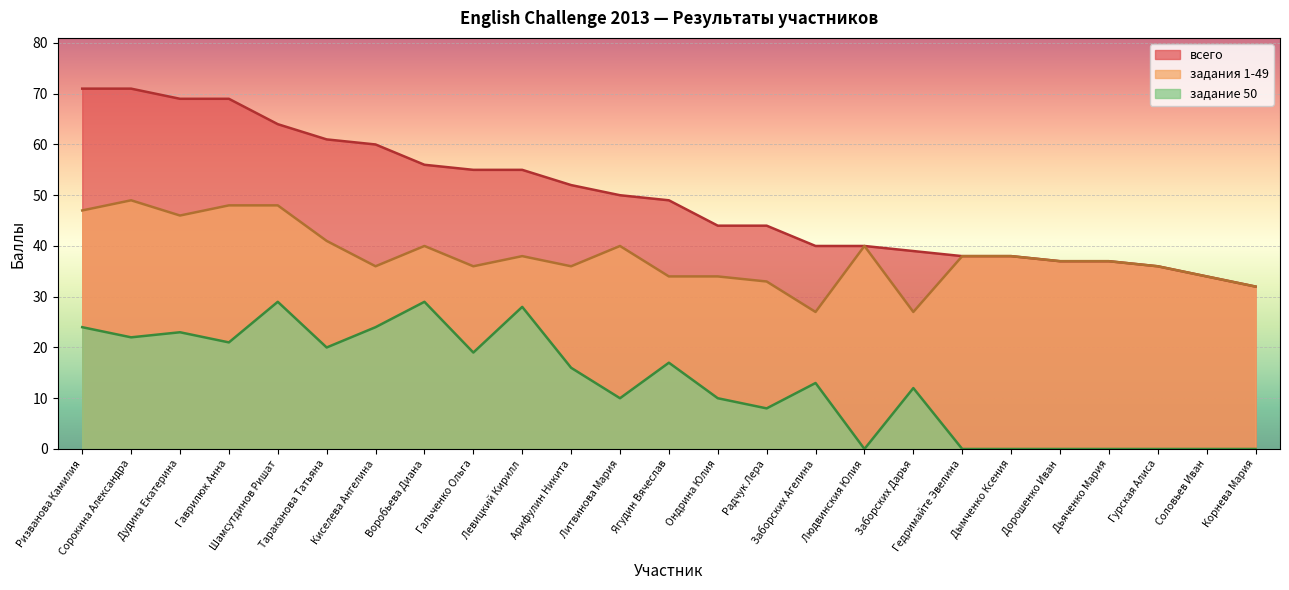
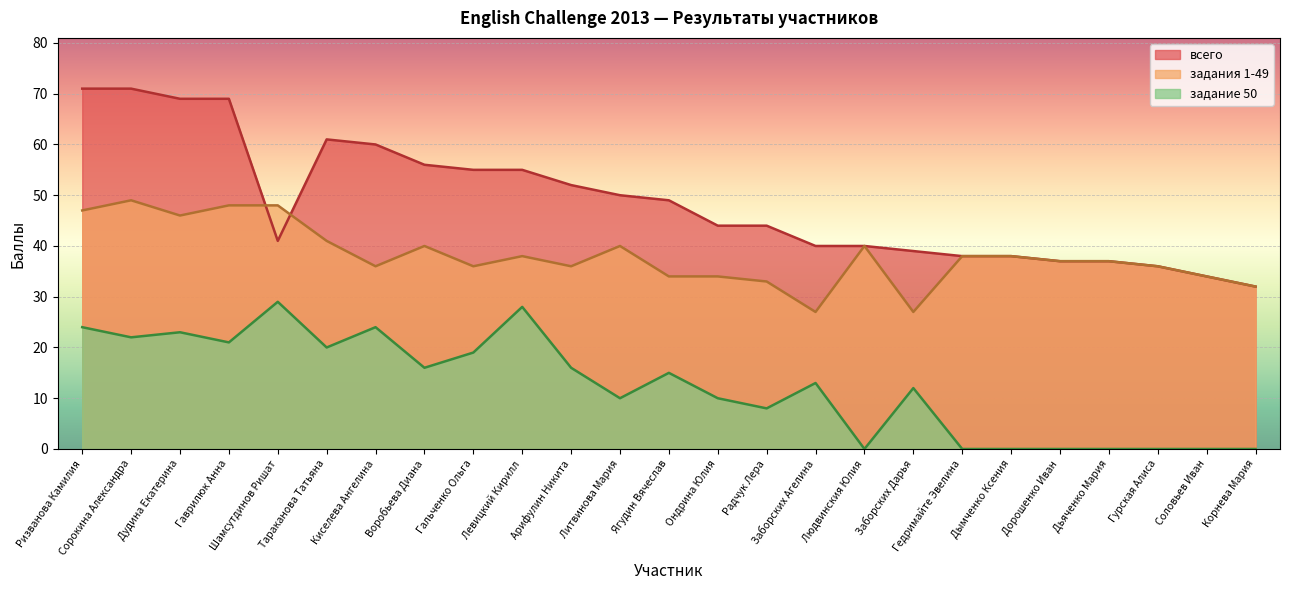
всего, Шамсутдинов Ришат: 64 -> 41
задание 50, Воробьева Диана: 29 -> 16
задание 50, Ягудин Вячеслав: 17 -> 15
